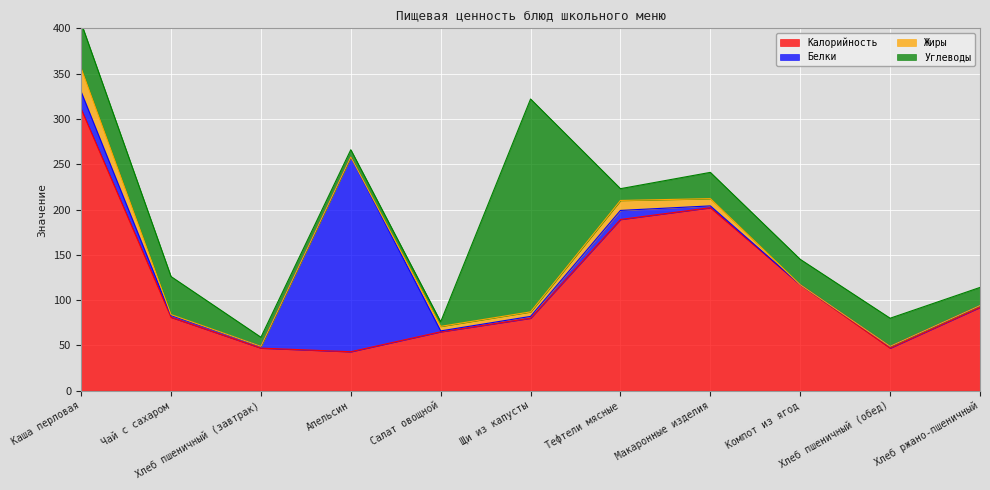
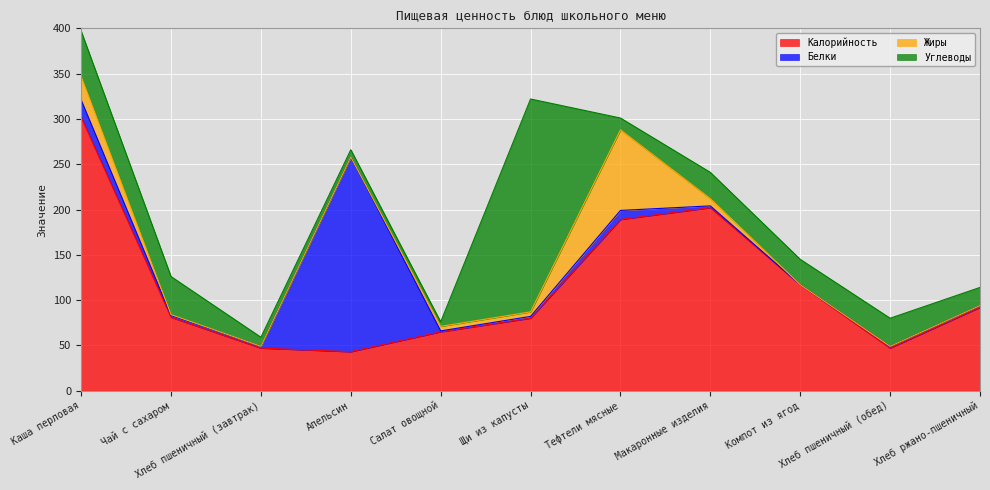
Калорийность, Каша перловая: 310 -> 300
Жиры, Тефтели мясные: 10 -> 90
